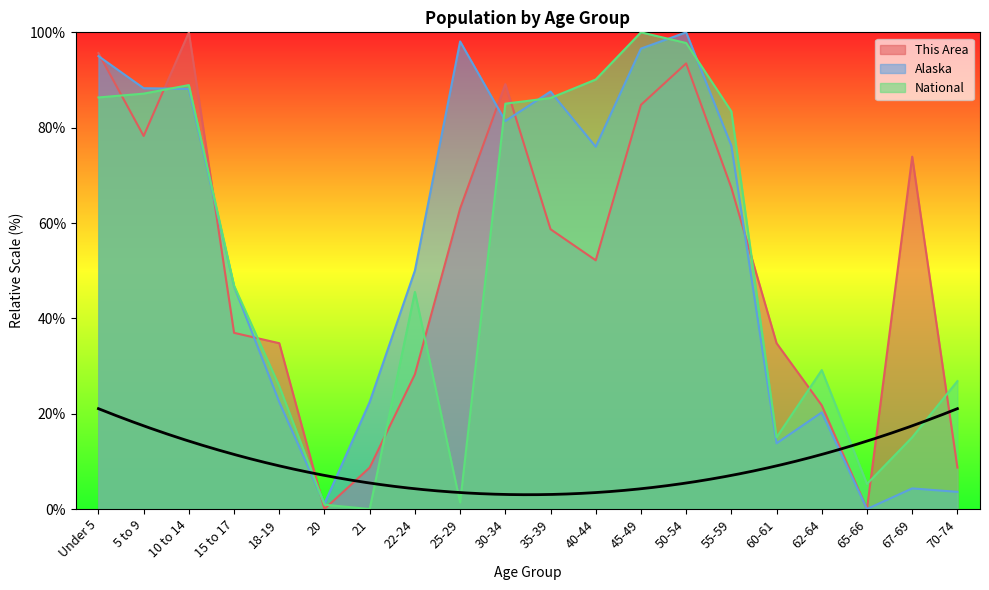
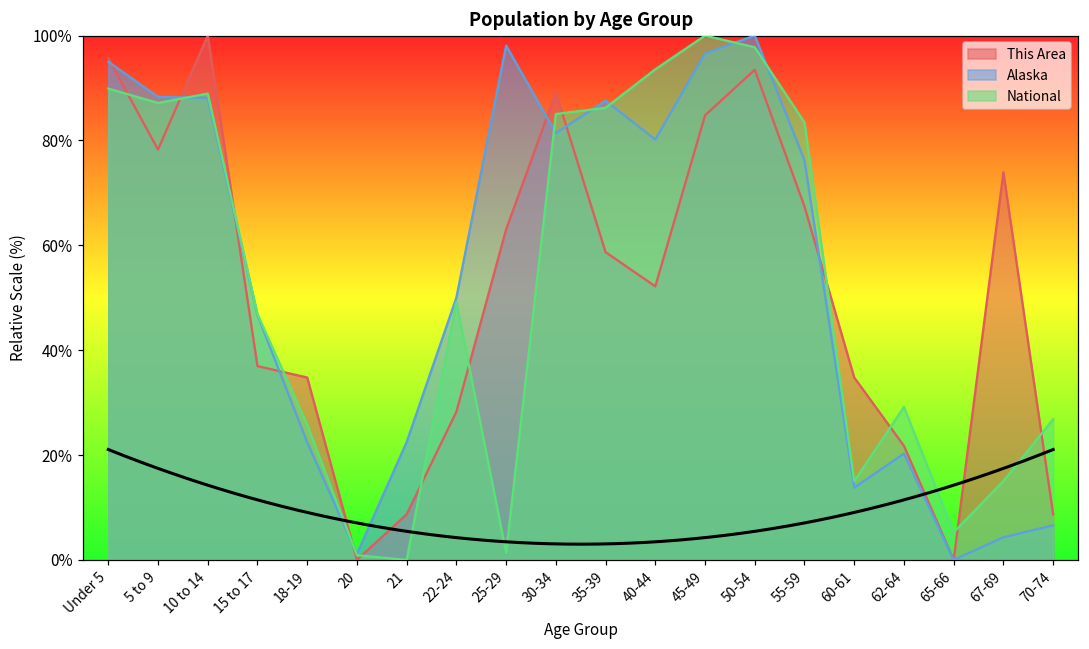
National, Under 5: 86% -> 90%
National, 22-24: 46% -> 49%
Alaska, 40-44: 76% -> 80%
National, 40-44: 90% -> 94%
Alaska, 70-74: 4% -> 7%
